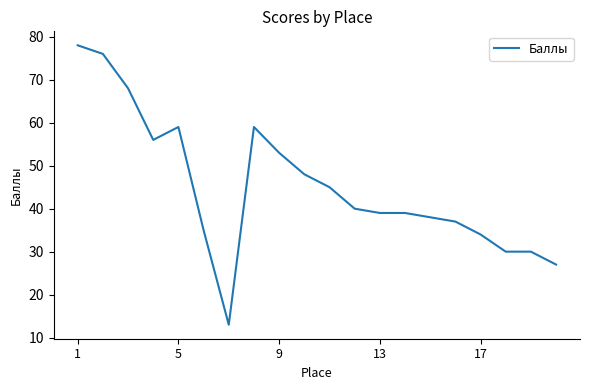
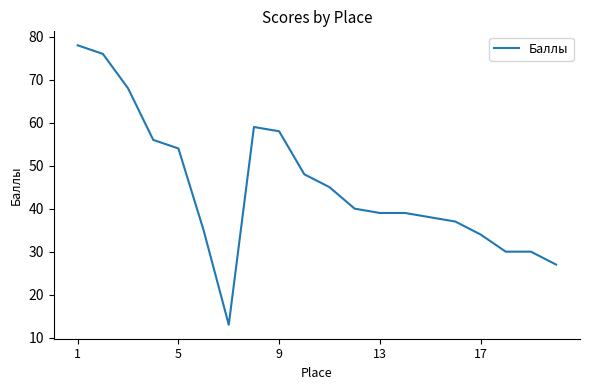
5: 59 -> 54
9: 53 -> 58
